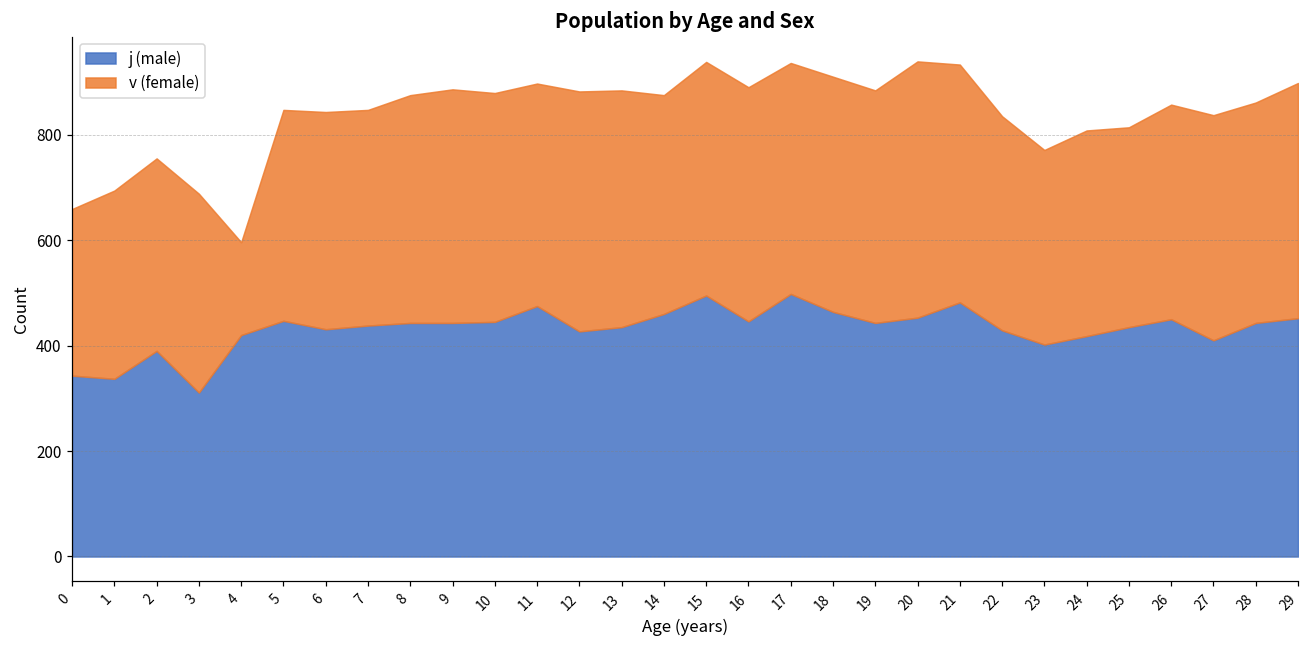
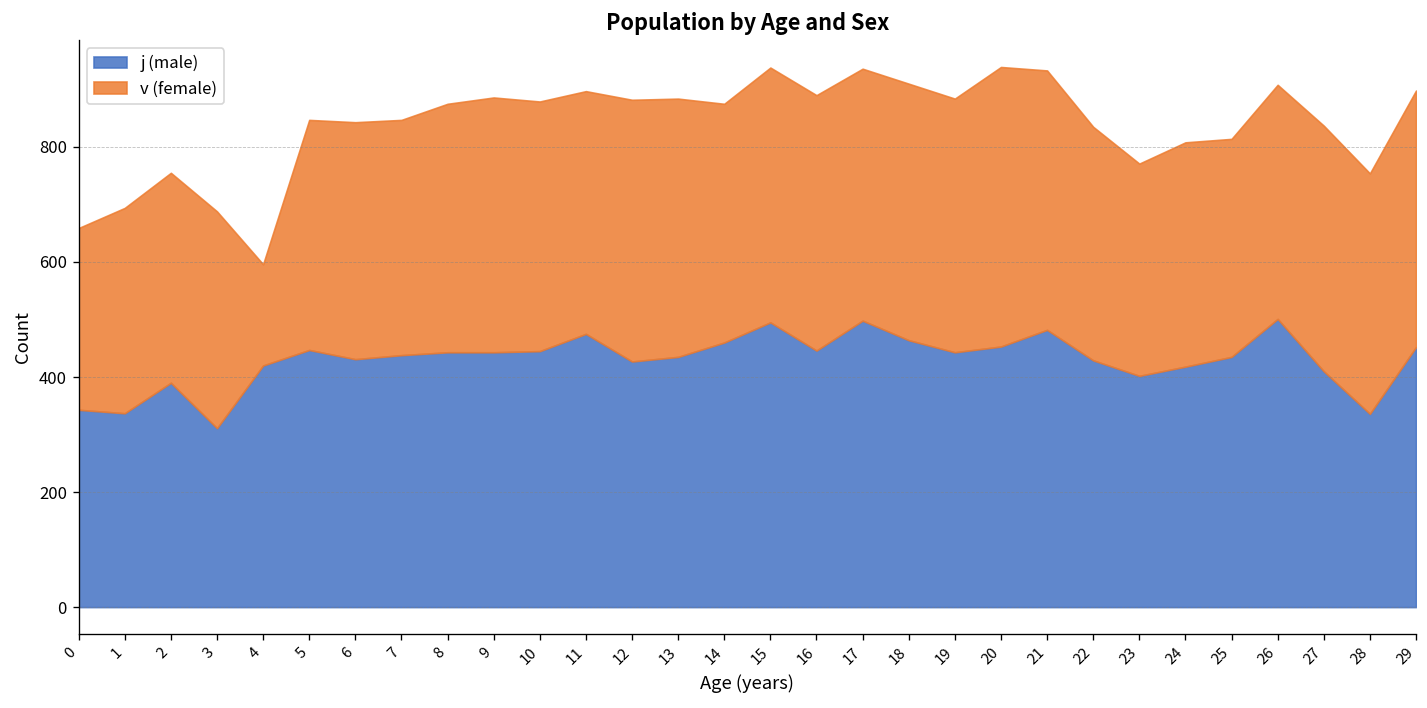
j (male), 26: 450 -> 500
j (male), 28: 440 -> 340
